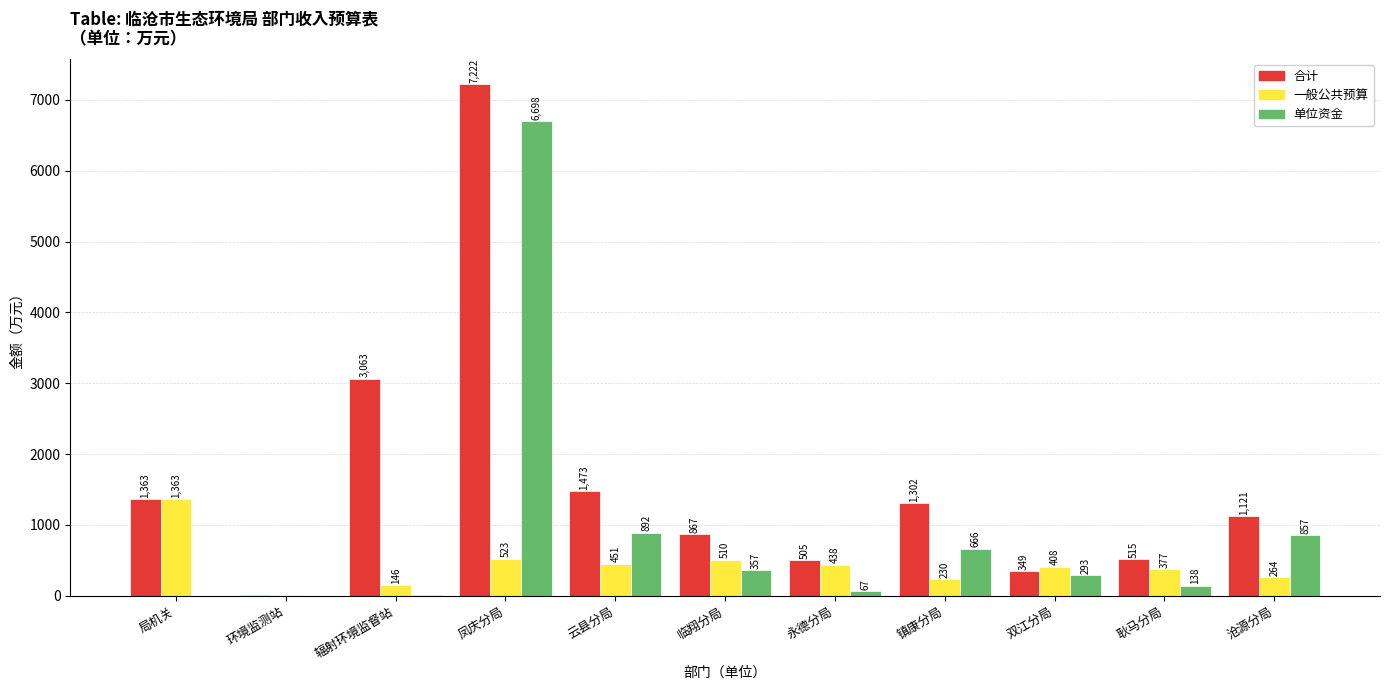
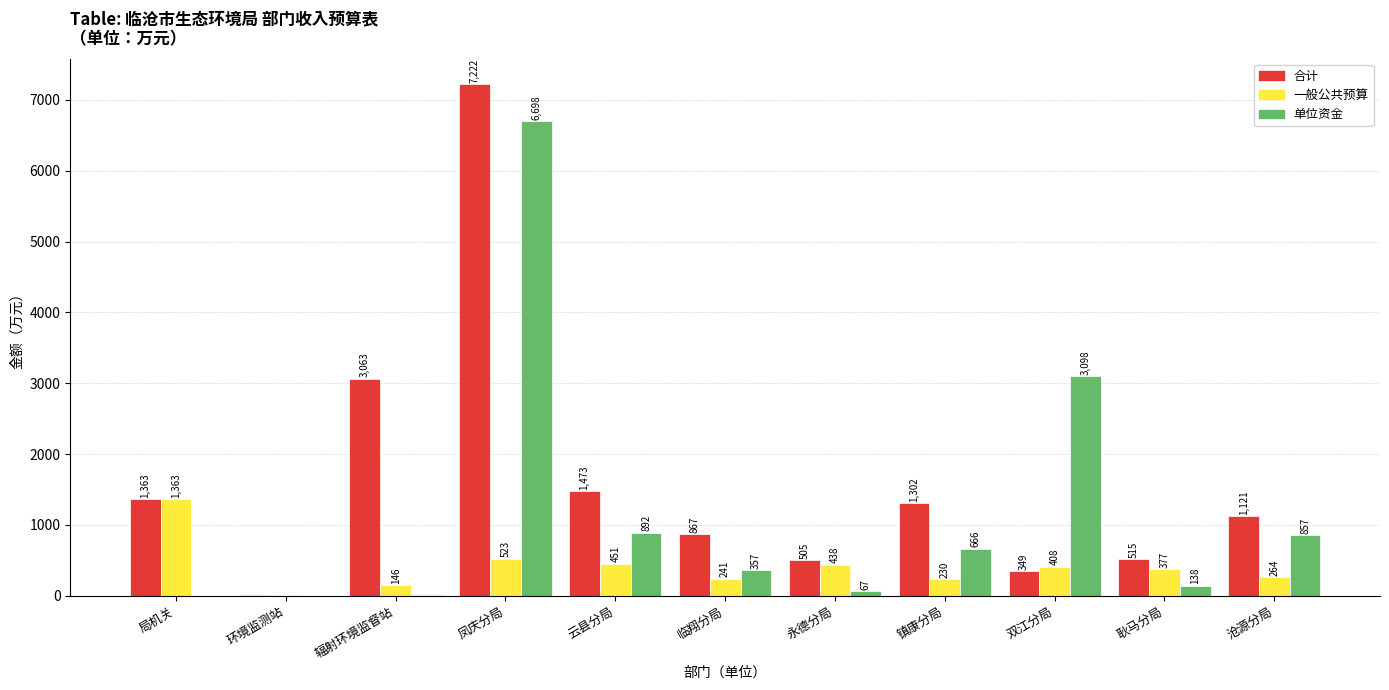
一般公共预算, 临翔分局: 510 -> 241
单位资金, 双江分局: 293 -> 3,098
